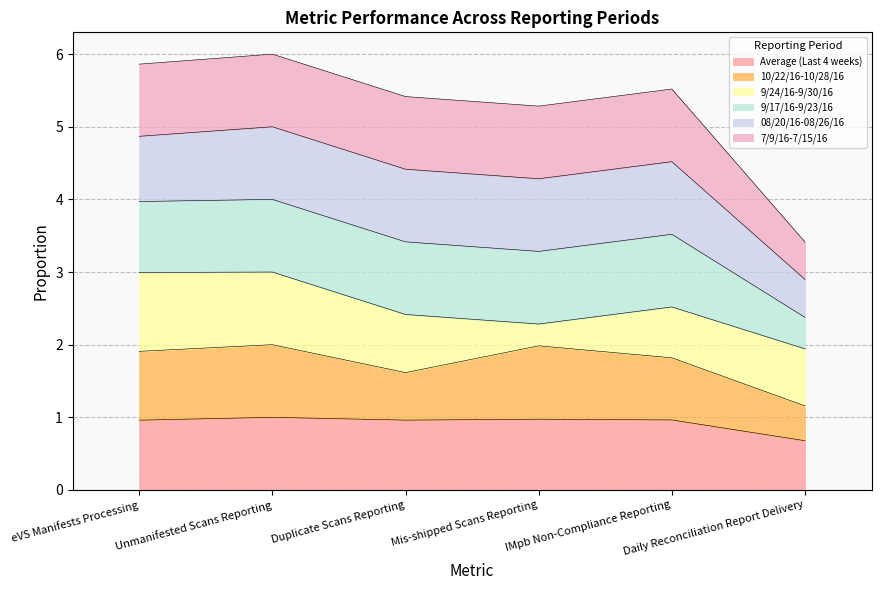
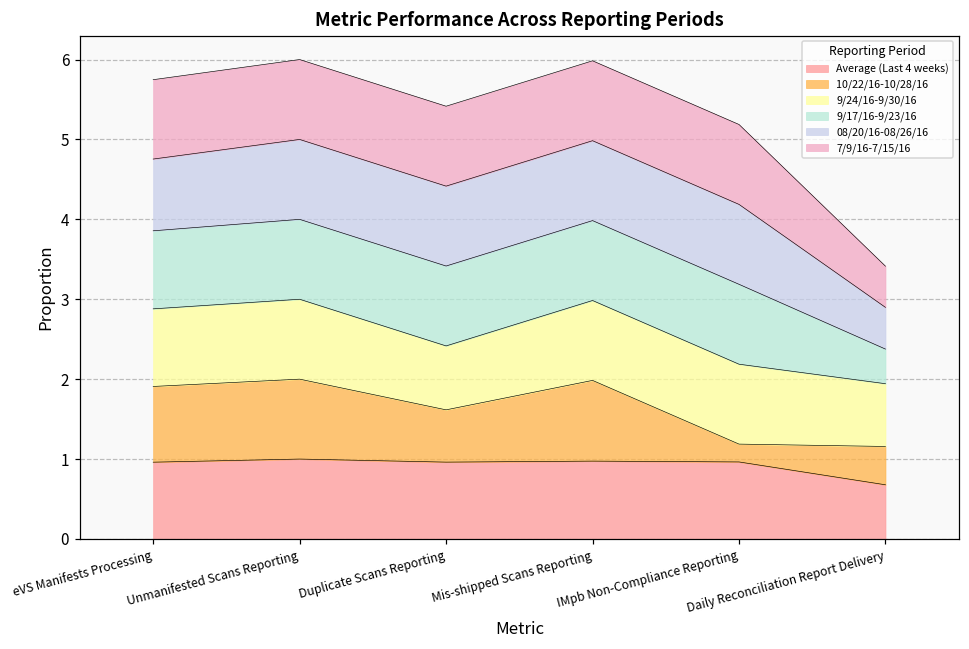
9/24/16-9/30/16, eVS Manifests Processing: 1.1 -> 1.0
9/24/16-9/30/16, Mis-shipped Scans Reporting: 0.3 -> 1.0
10/22/16-10/28/16, IMpb Non-Compliance Reporting: 0.9 -> 0.2
9/24/16-9/30/16, IMpb Non-Compliance Reporting: 0.7 -> 1.0
